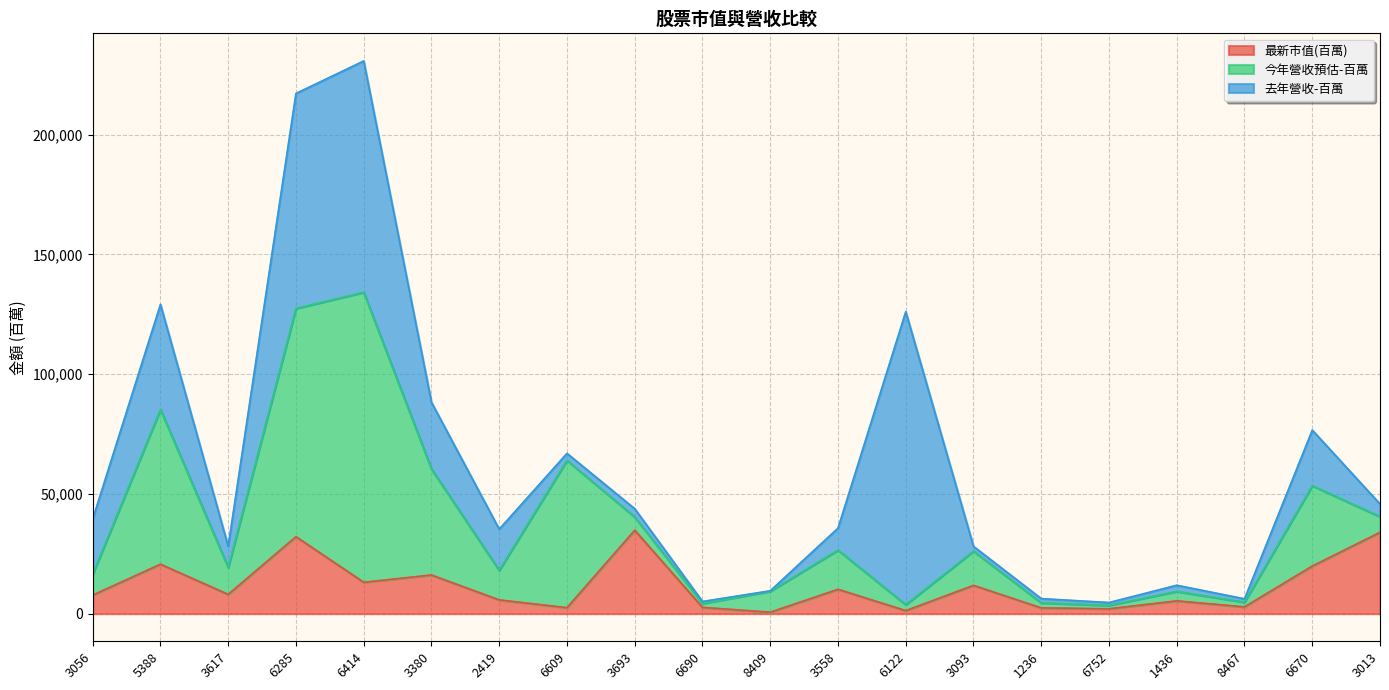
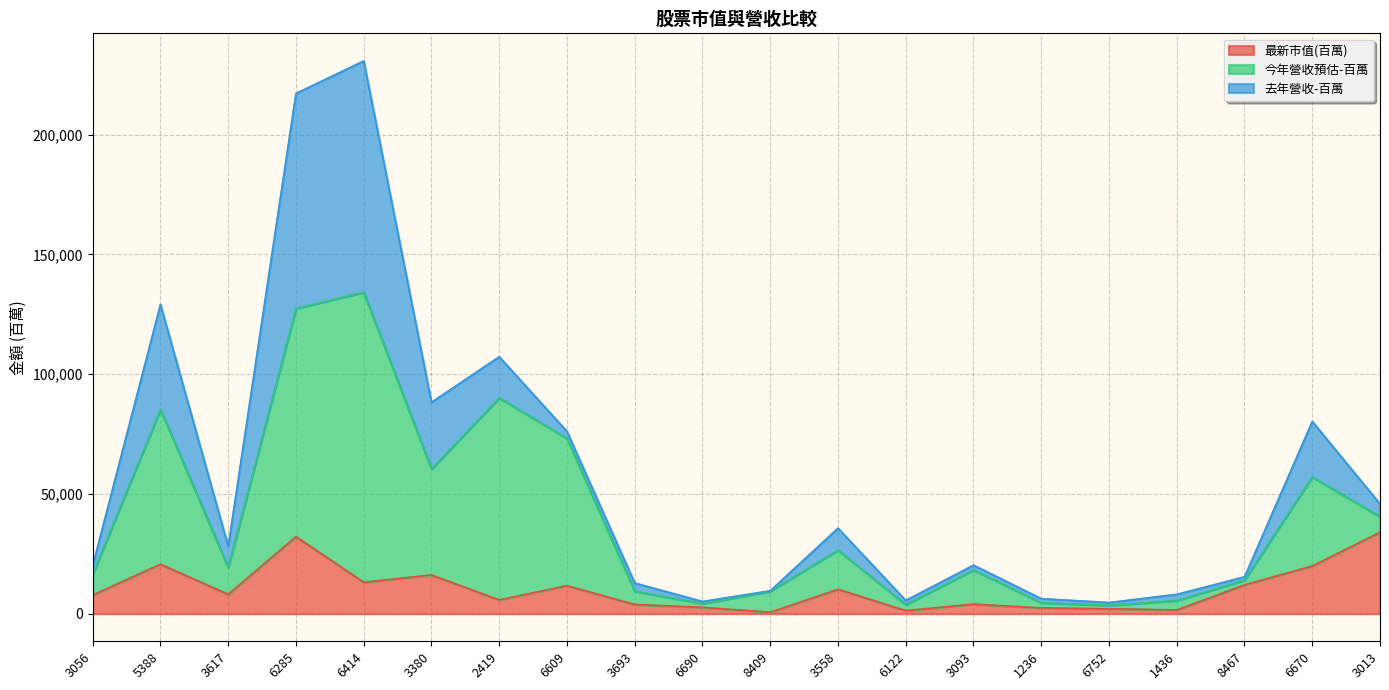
去年營收-百萬, 3056: 23,000 -> 4,000
今年營收預估-百萬, 2419: 12,000 -> 84,000
最新市值(百萬), 6609: 3,000 -> 12,000
最新市值(百萬), 3693: 35,000 -> 4,000
去年營收-百萬, 6122: 122,000 -> 2,000
最新市值(百萬), 3093: 12,000 -> 4,000
最新市值(百萬), 1436: 5,000 -> 2,000
最新市值(百萬), 8467: 3,000 -> 12,000
今年營收預估-百萬, 6670: 34,000 -> 37,000
